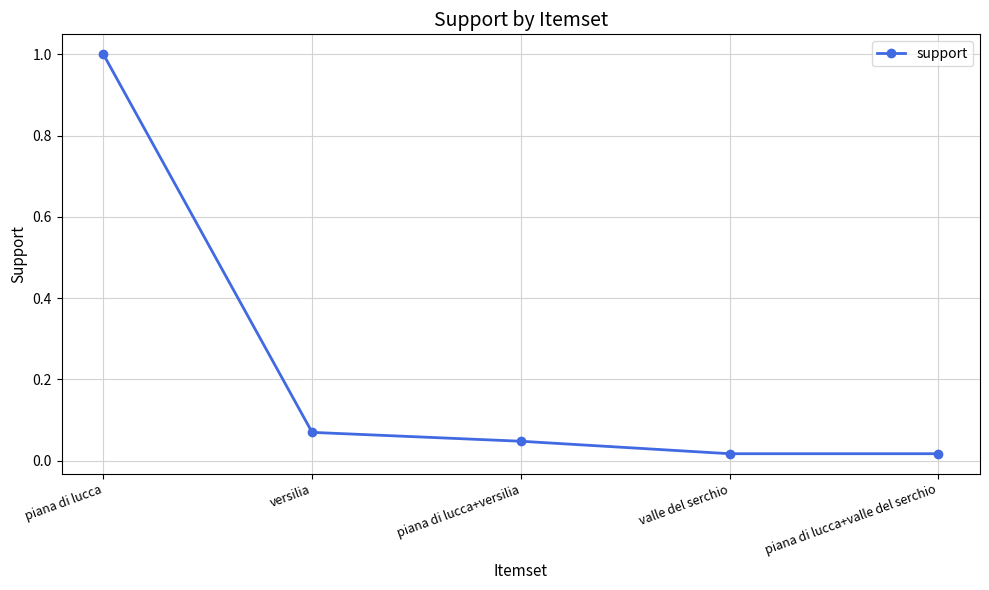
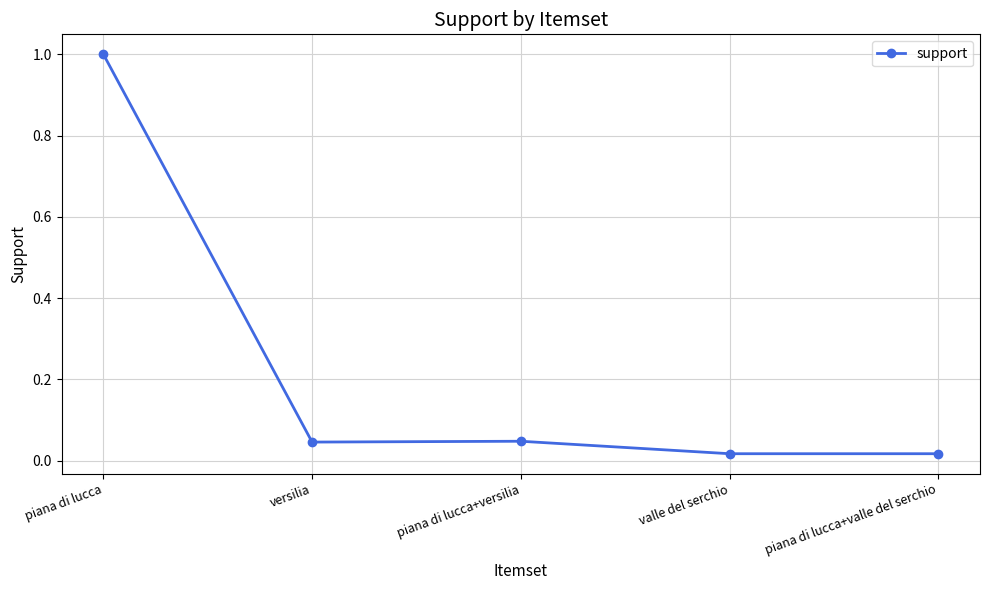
versilia: 0.07 -> 0.05
